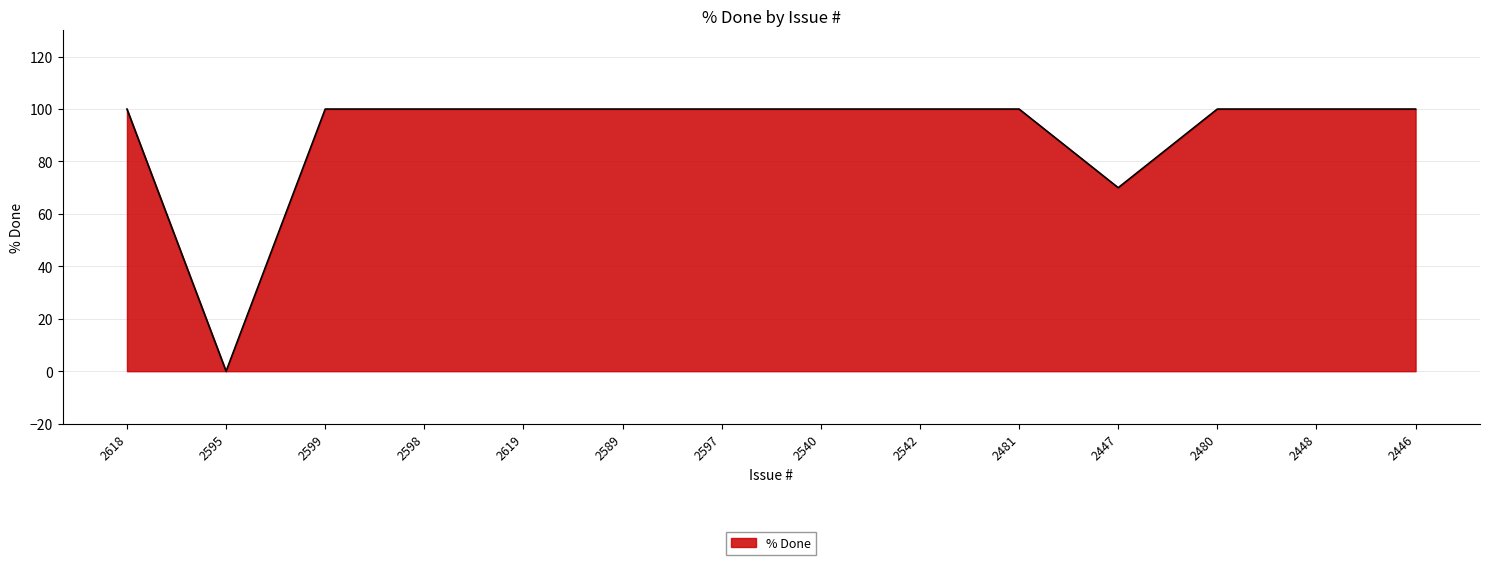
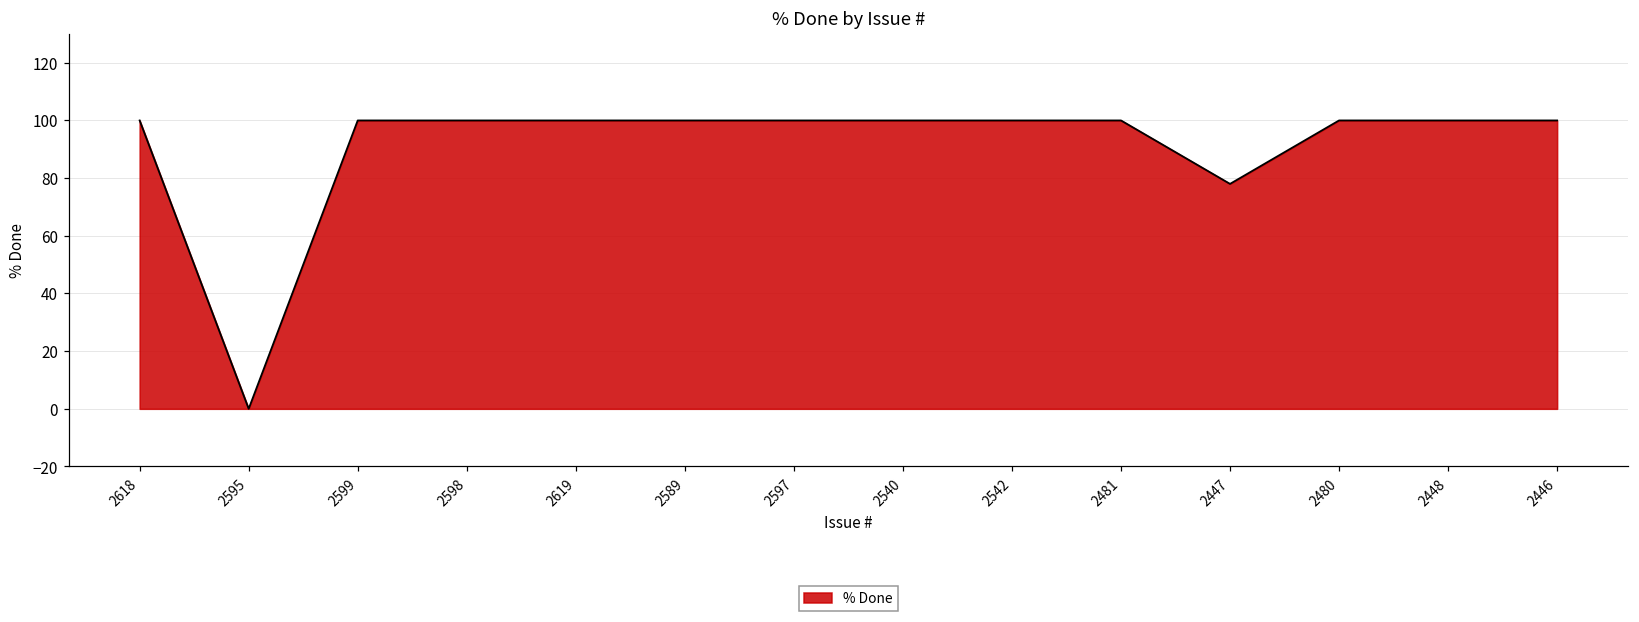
2447: 70 -> 78
